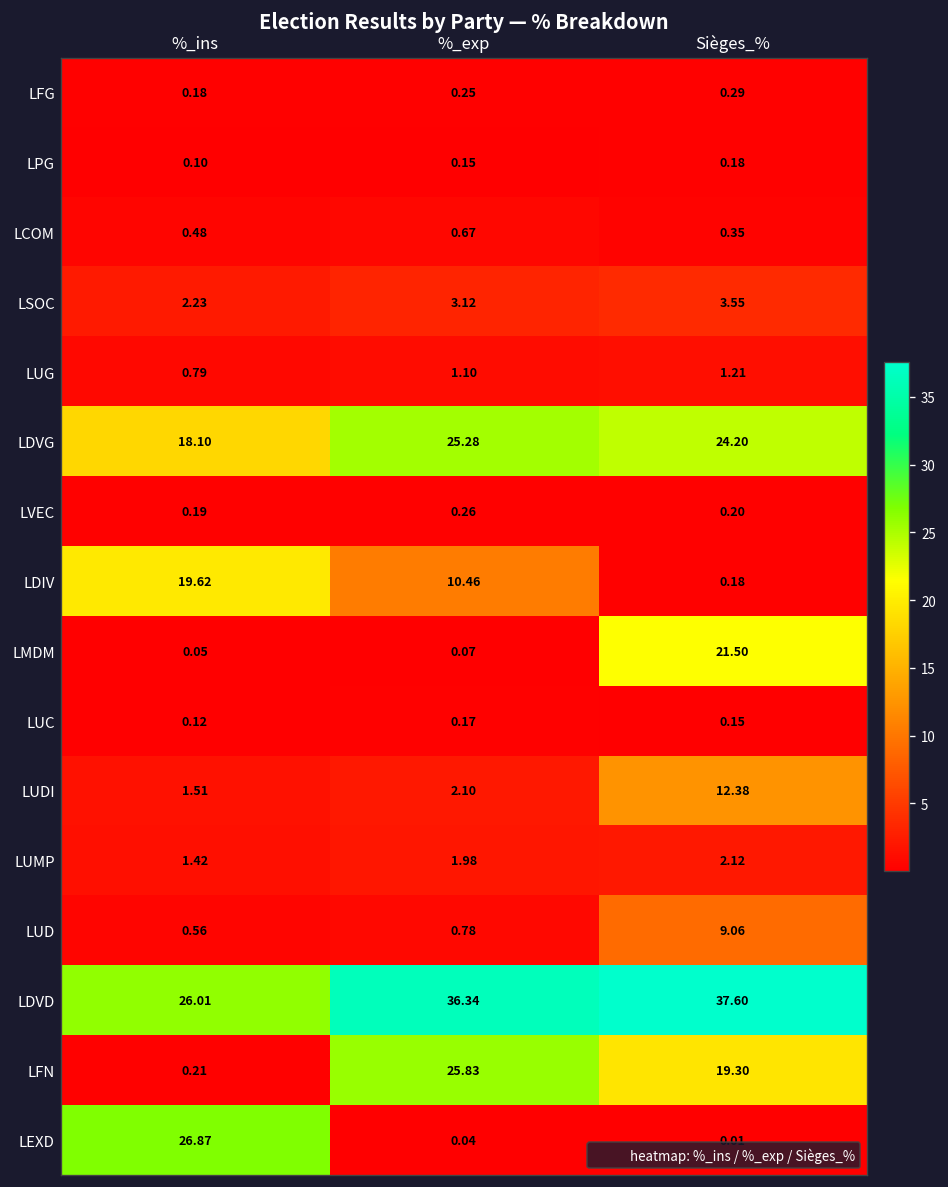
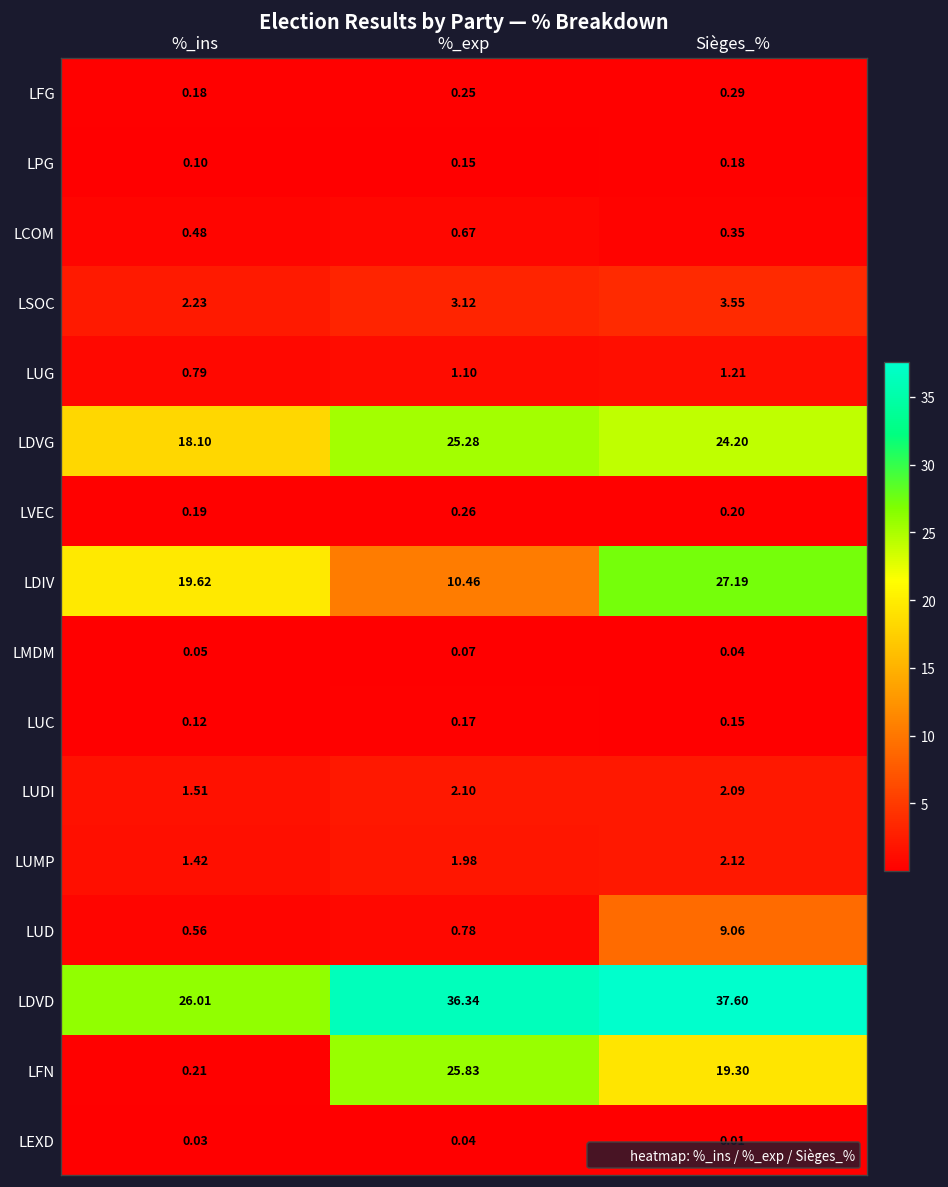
LDIV, Sièges_%: 0.18 -> 27.19
LMDM, Sièges_%: 21.50 -> 0.04
LUDI, Sièges_%: 12.38 -> 2.09
LEXD, %_ins: 26.87 -> 0.03
